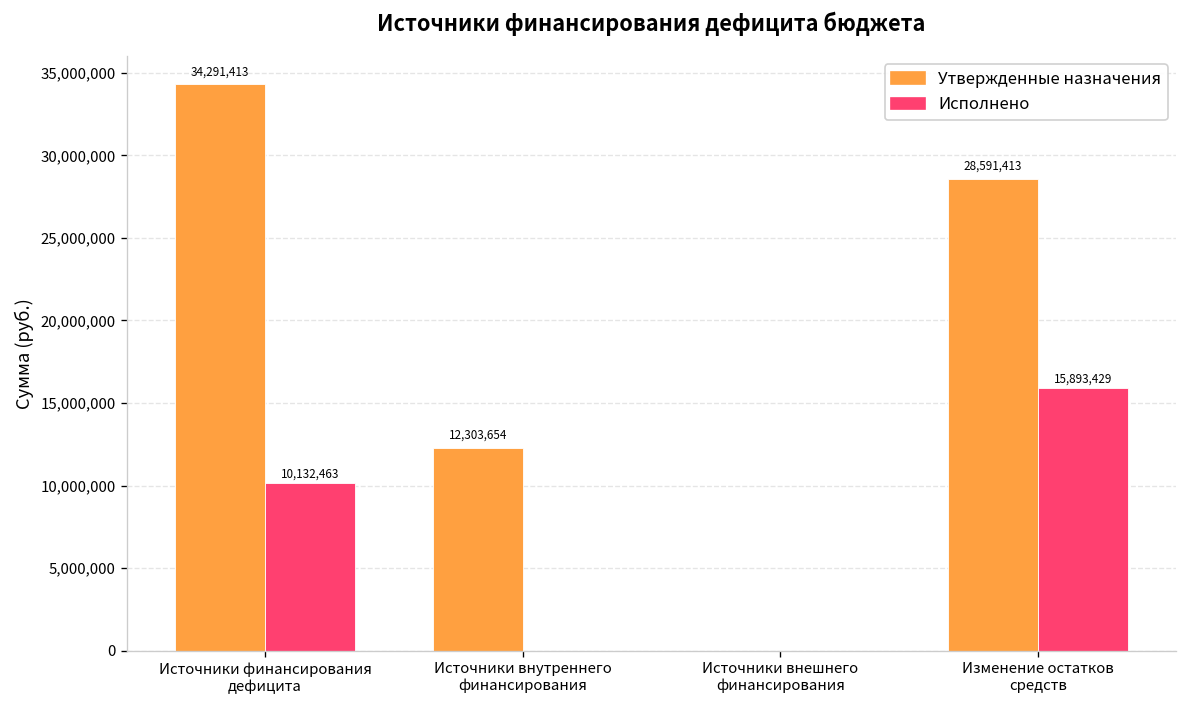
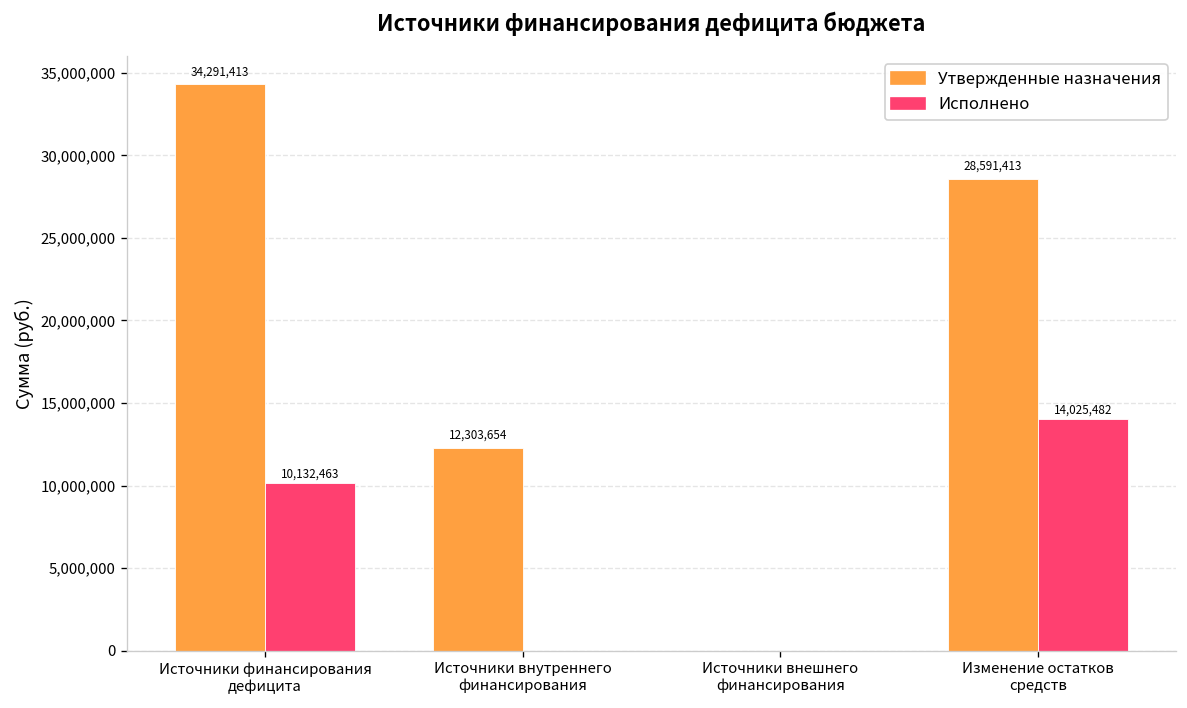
Исполнено, Изменение остатков средств: 15,893,429 -> 14,025,482
